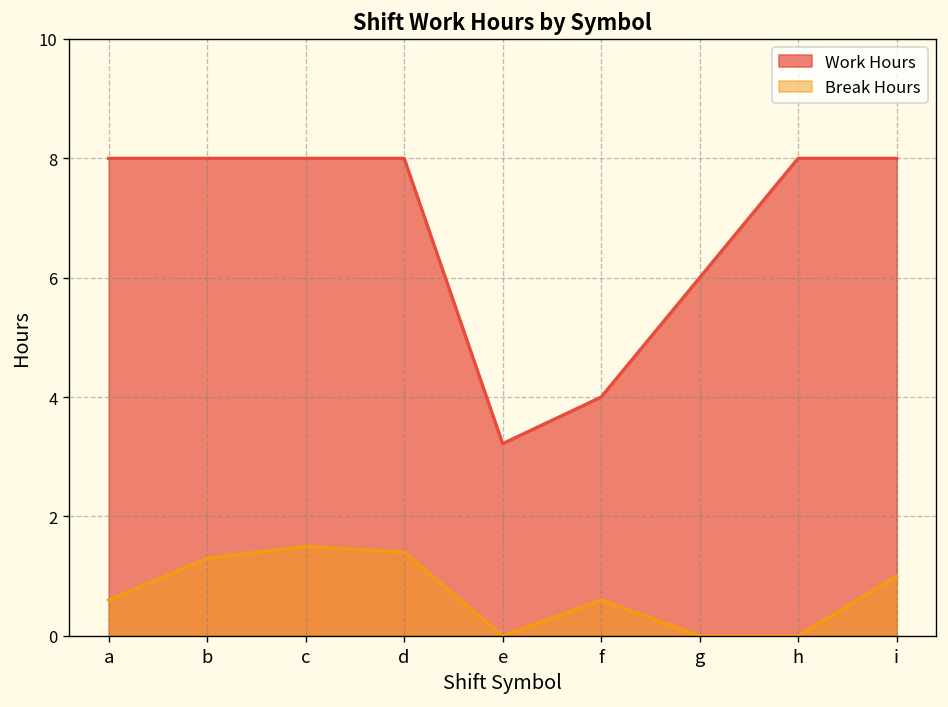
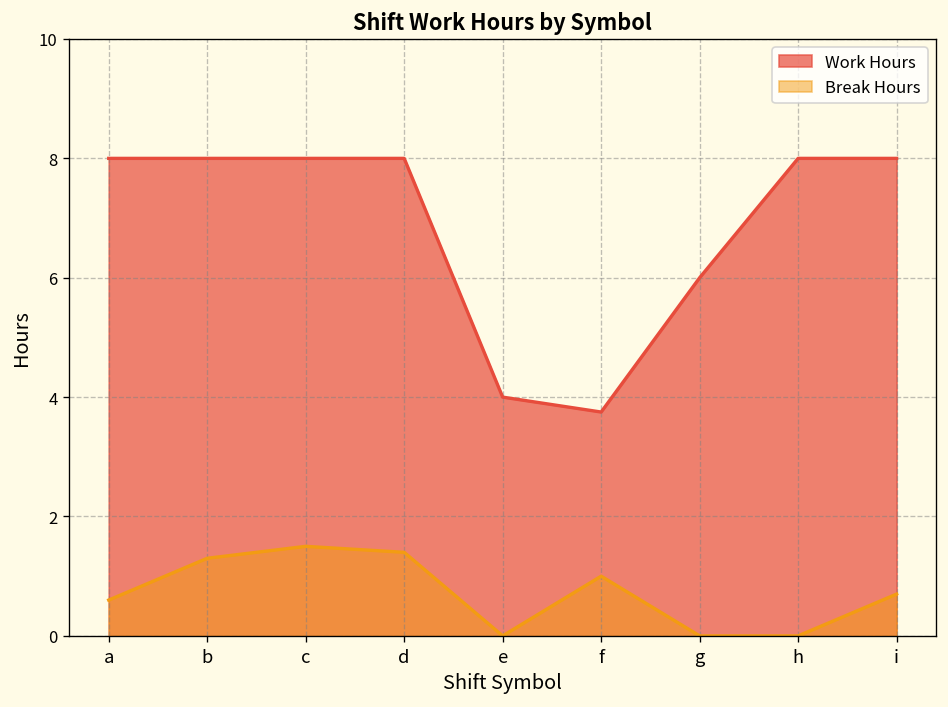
Work Hours, e: 3.2 -> 4.0
Work Hours, f: 4.0 -> 3.8
Break Hours, f: 0.6 -> 1.0
Break Hours, i: 1.0 -> 0.7
